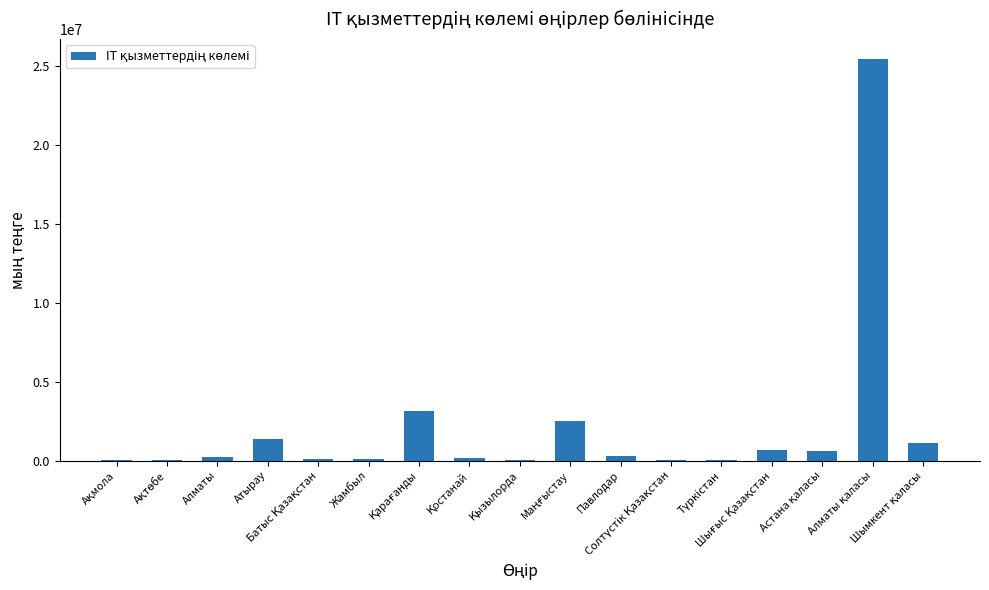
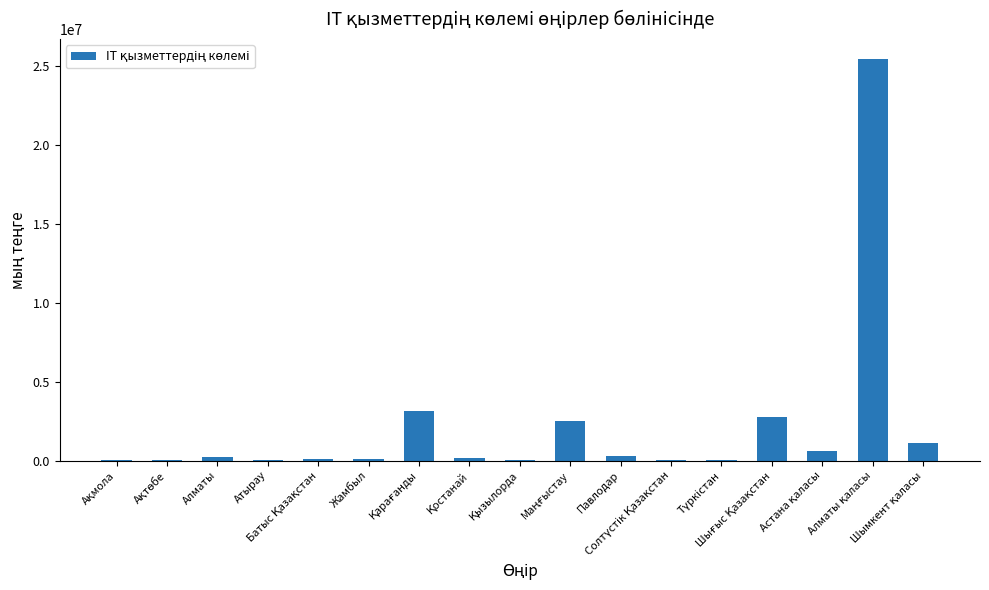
Атырау: 1400000 -> 0
Шығыс Қазақстан: 700000 -> 2800000
